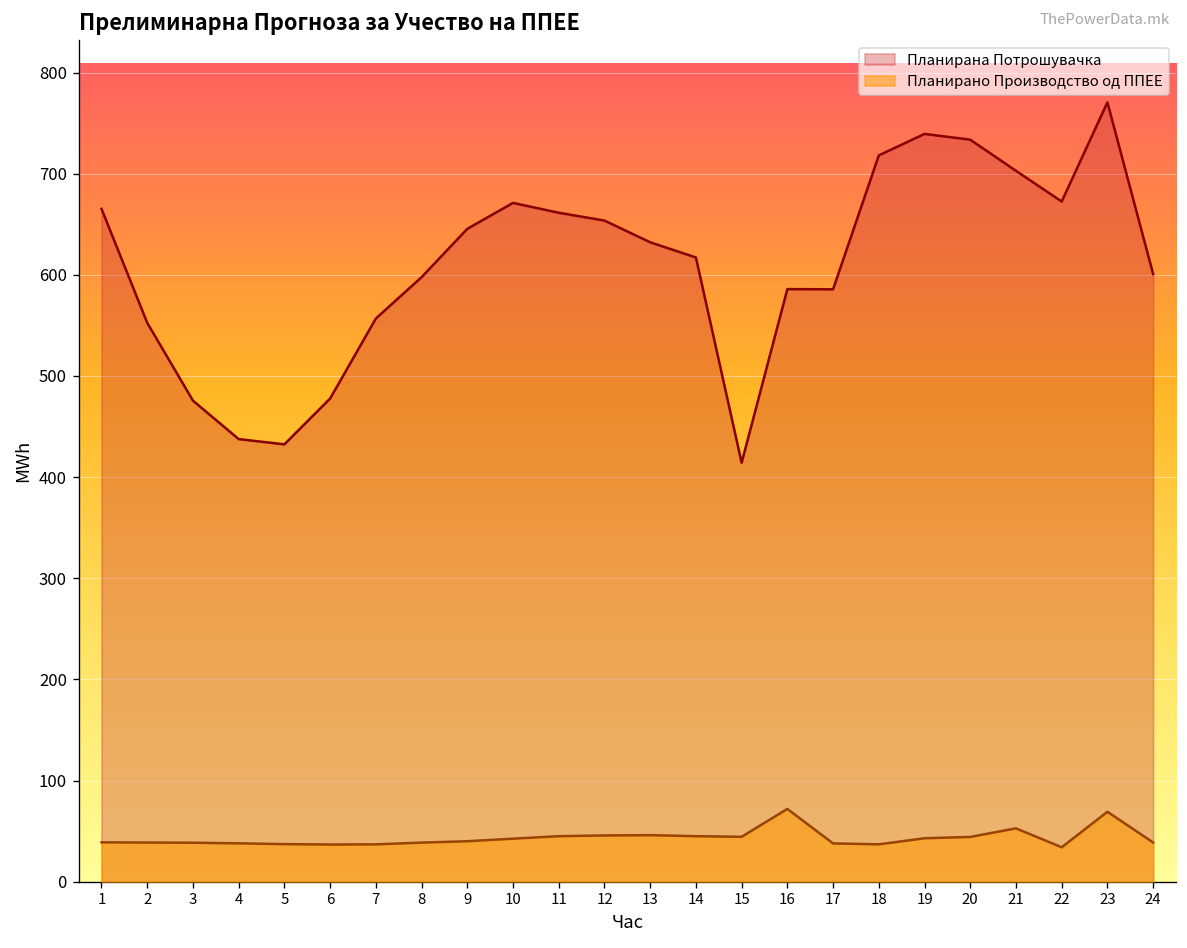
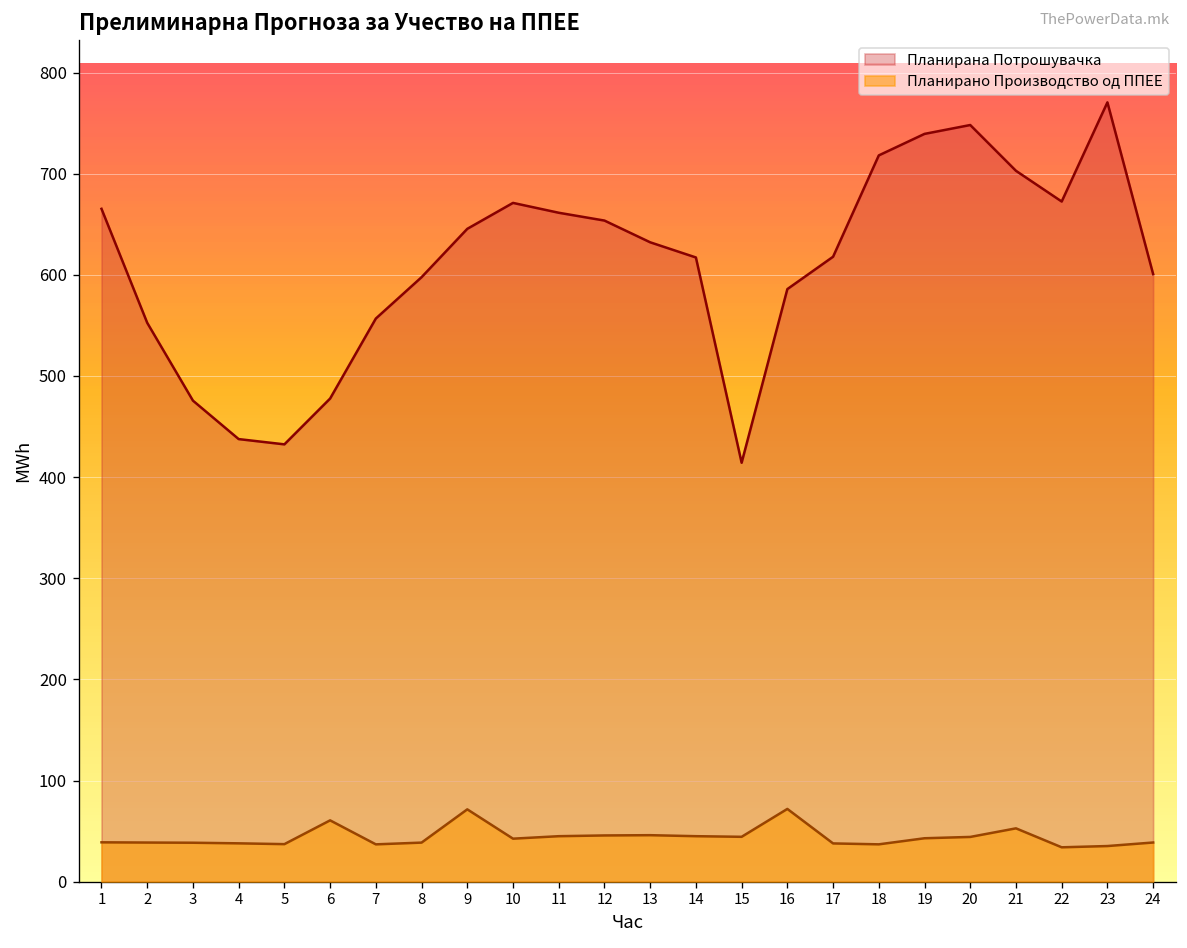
Планирано Производство од ППЕЕ, 6: 40 -> 60
Планирано Производство од ППЕЕ, 9: 40 -> 70
Планирана Потрошувачка, 17: 590 -> 620
Планирана Потрошувачка, 20: 730 -> 750
Планирано Производство од ППЕЕ, 23: 70 -> 40
